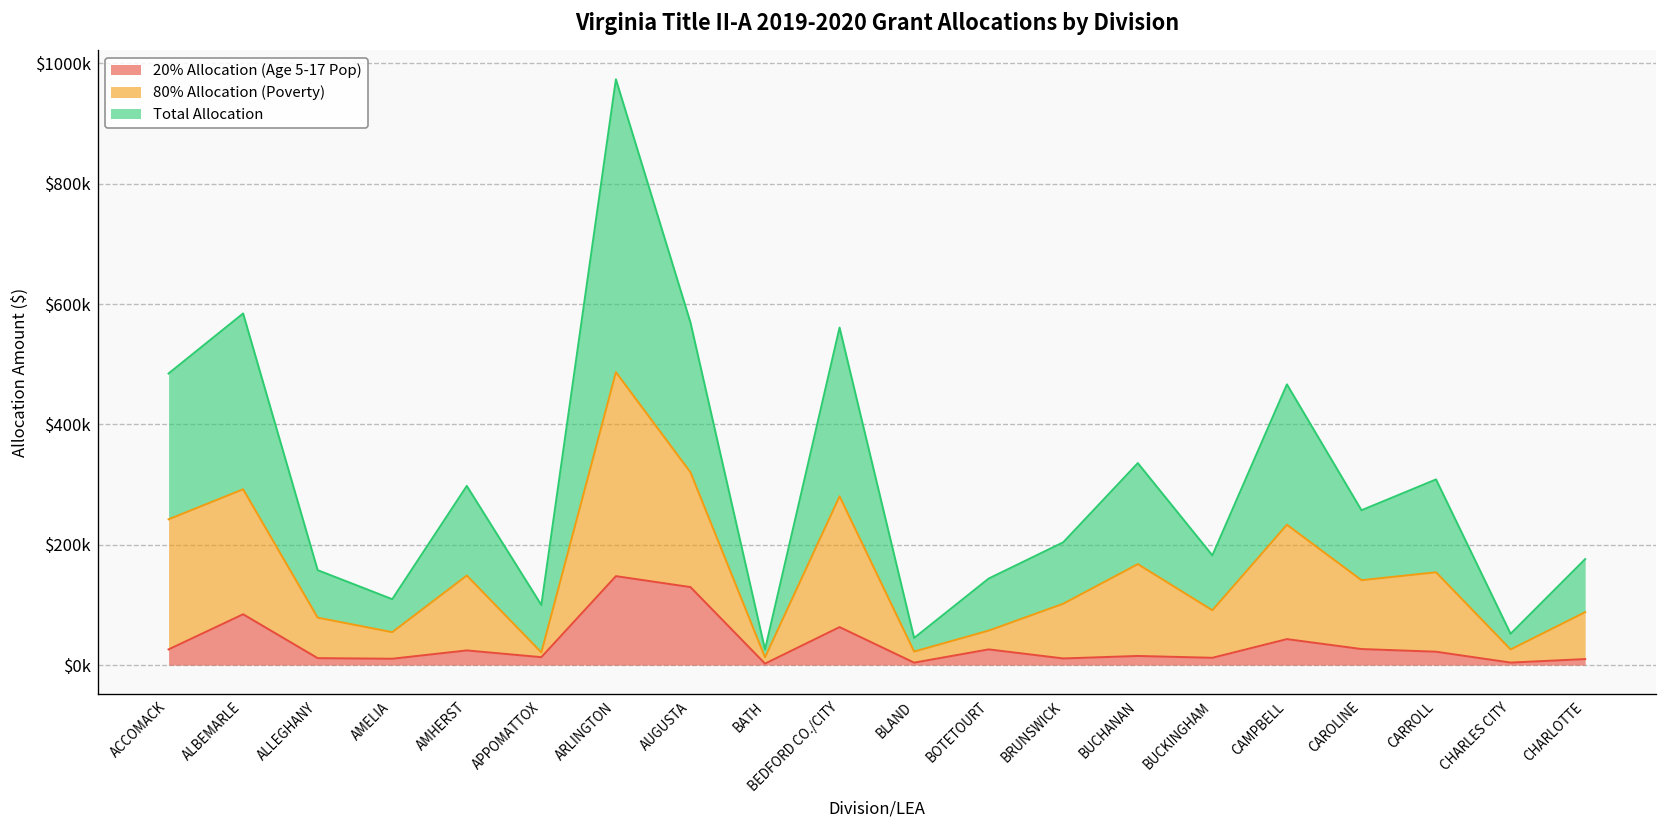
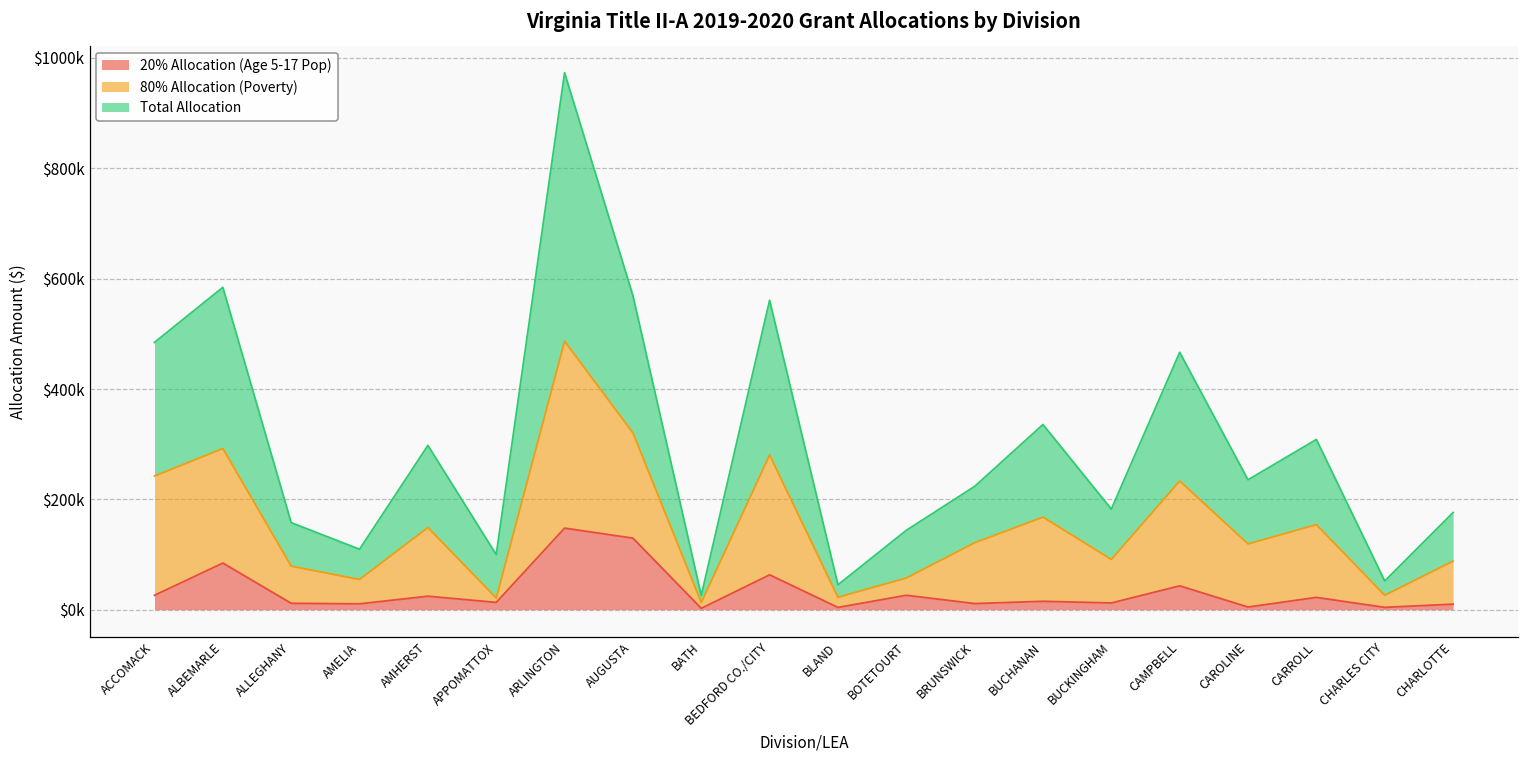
80% Allocation (Poverty), BRUNSWICK: $90000 -> $110000
20% Allocation (Age 5-17 Pop), CAROLINE: $30000 -> $0
